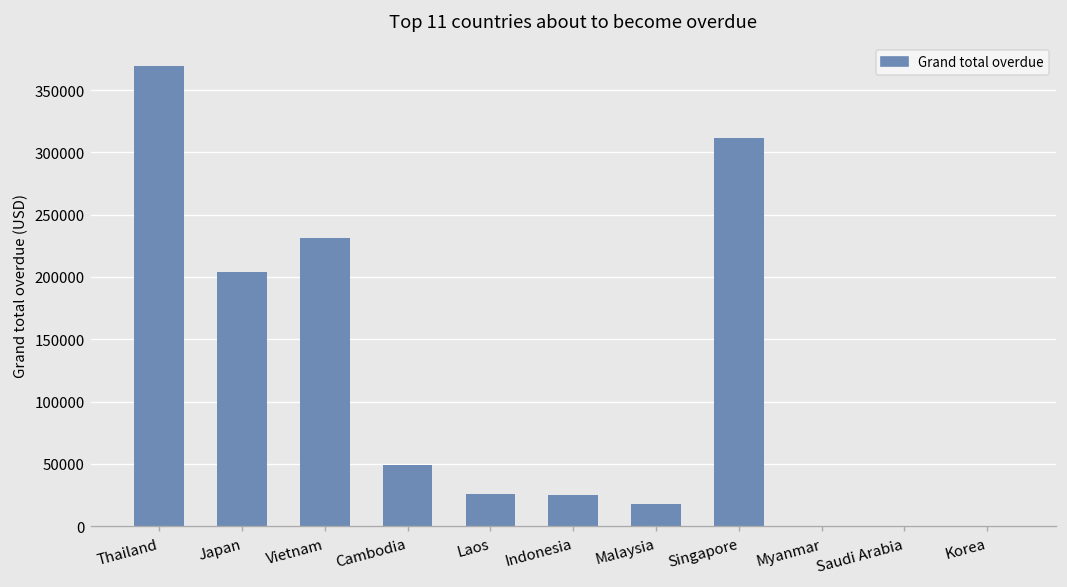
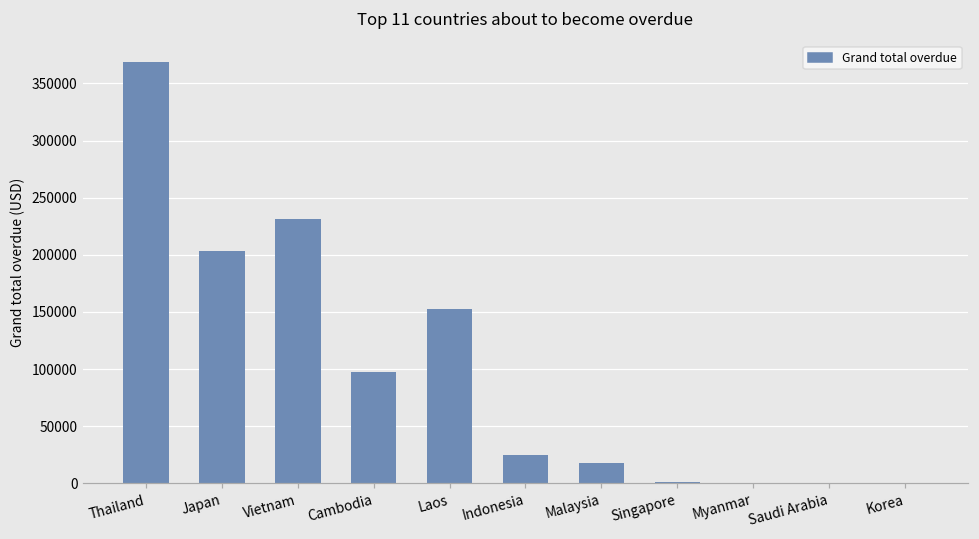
Cambodia: 49000 -> 98000
Laos: 26000 -> 153000
Singapore: 311000 -> 1000
